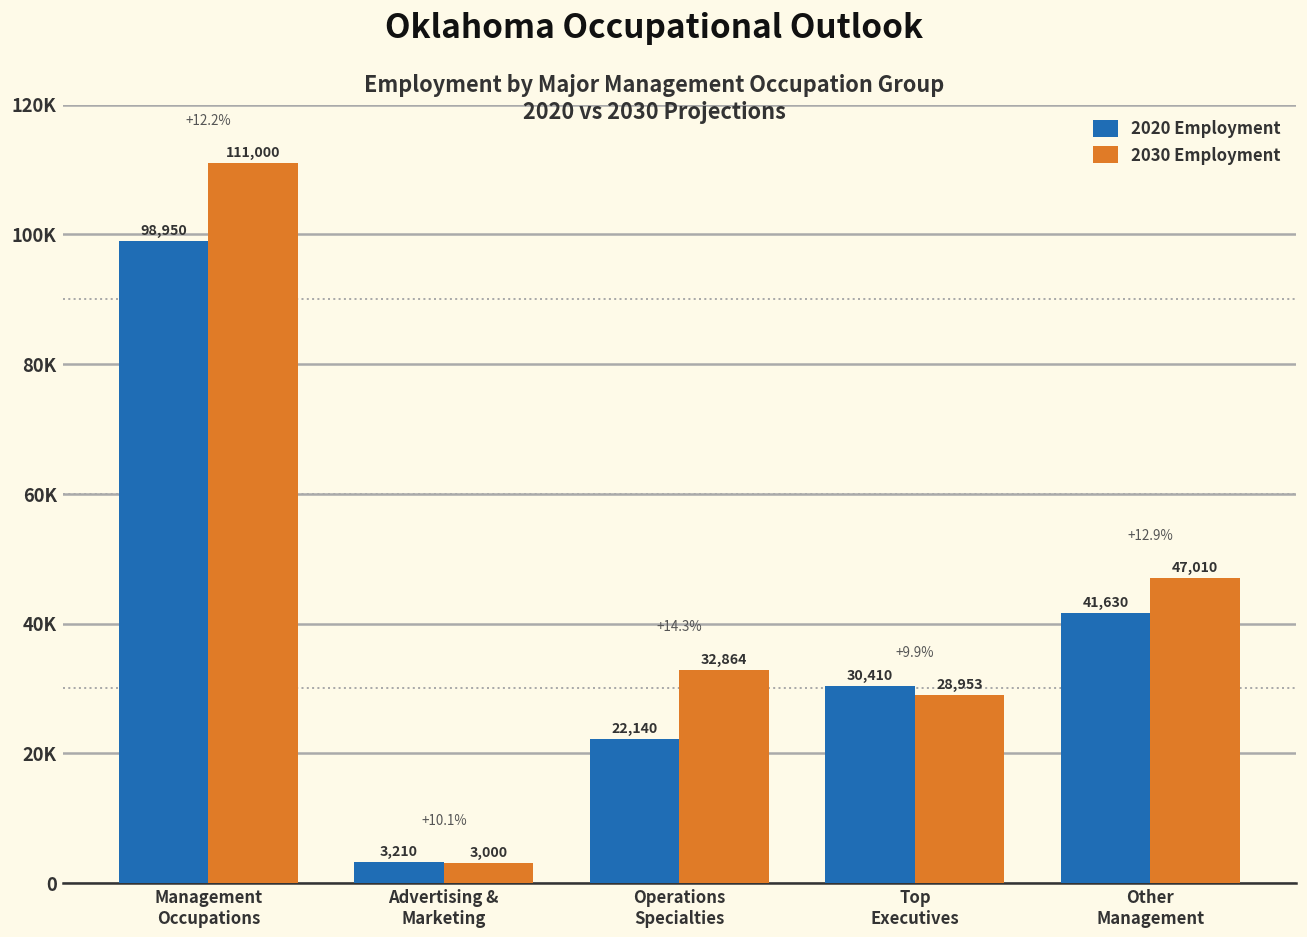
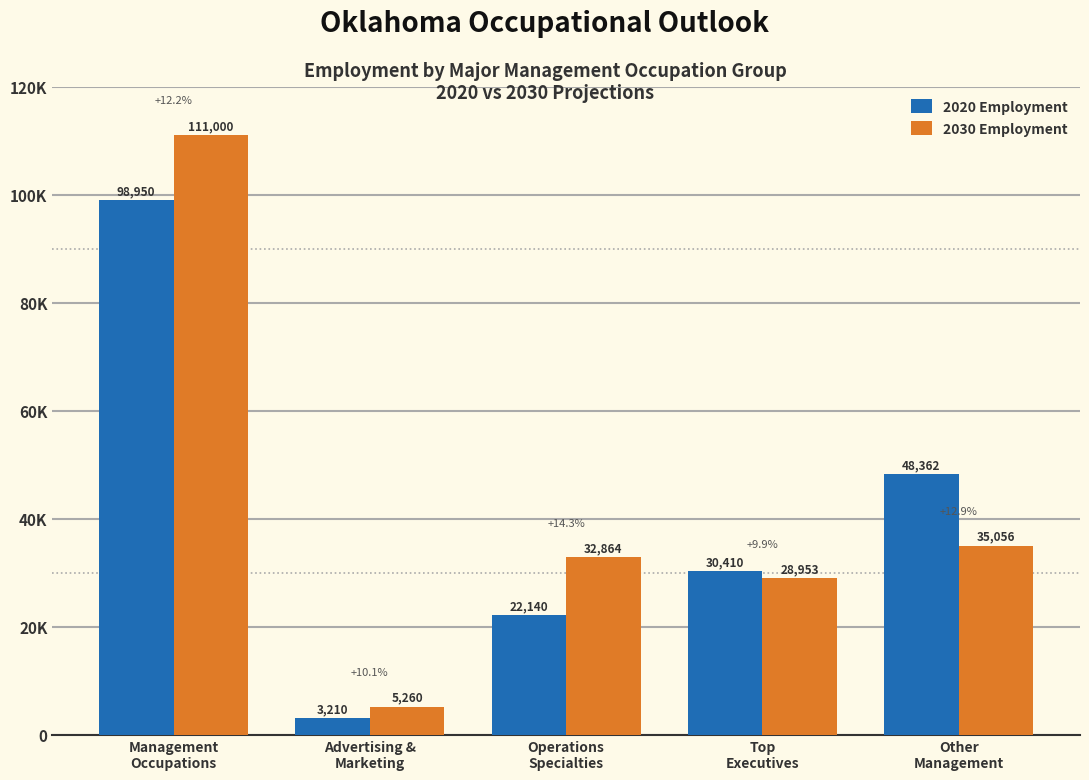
2030 Employment, Advertising & Marketing: 3,000 -> 5,260
2020 Employment, Other Management: 41,630 -> 48,362
2030 Employment, Other Management: 47,010 -> 35,056
